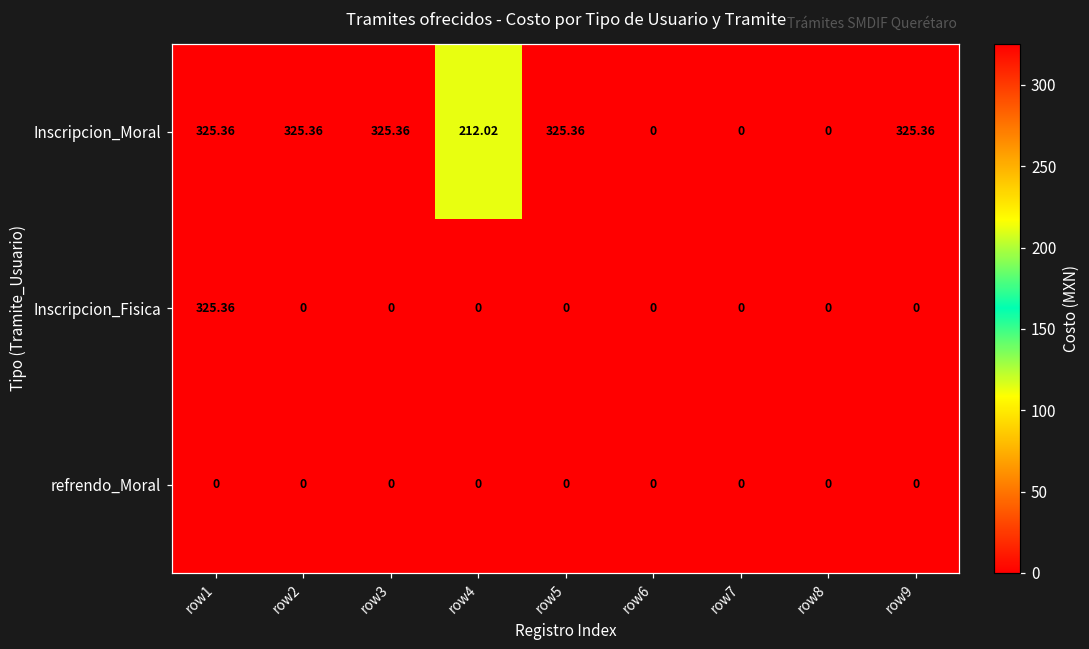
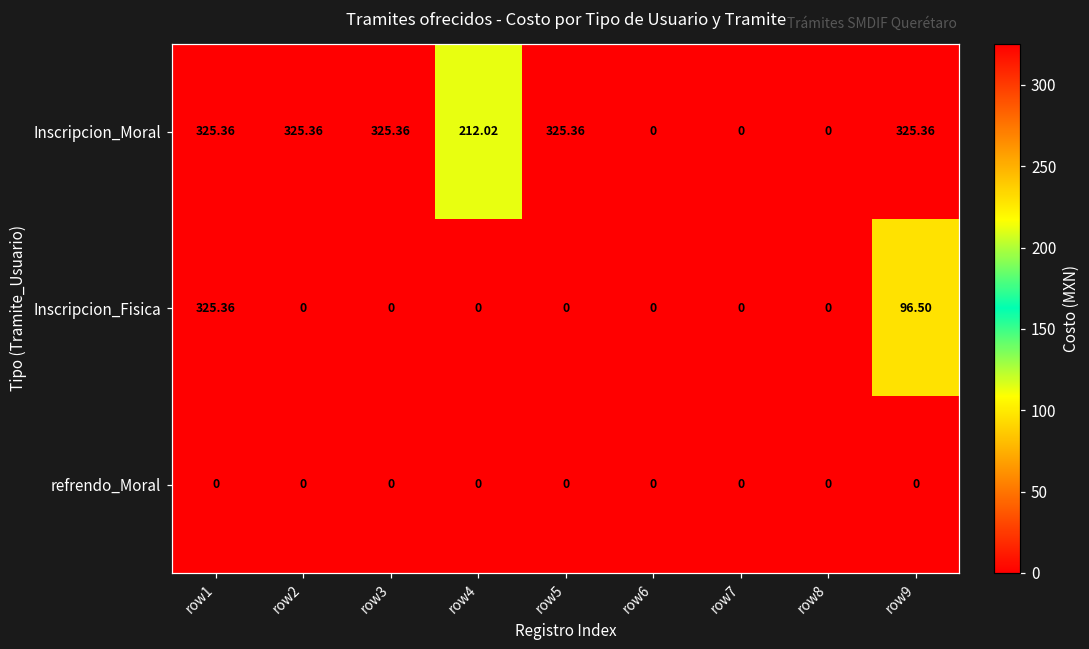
Inscripcion_Fisica, row9: 0 -> 96.50
